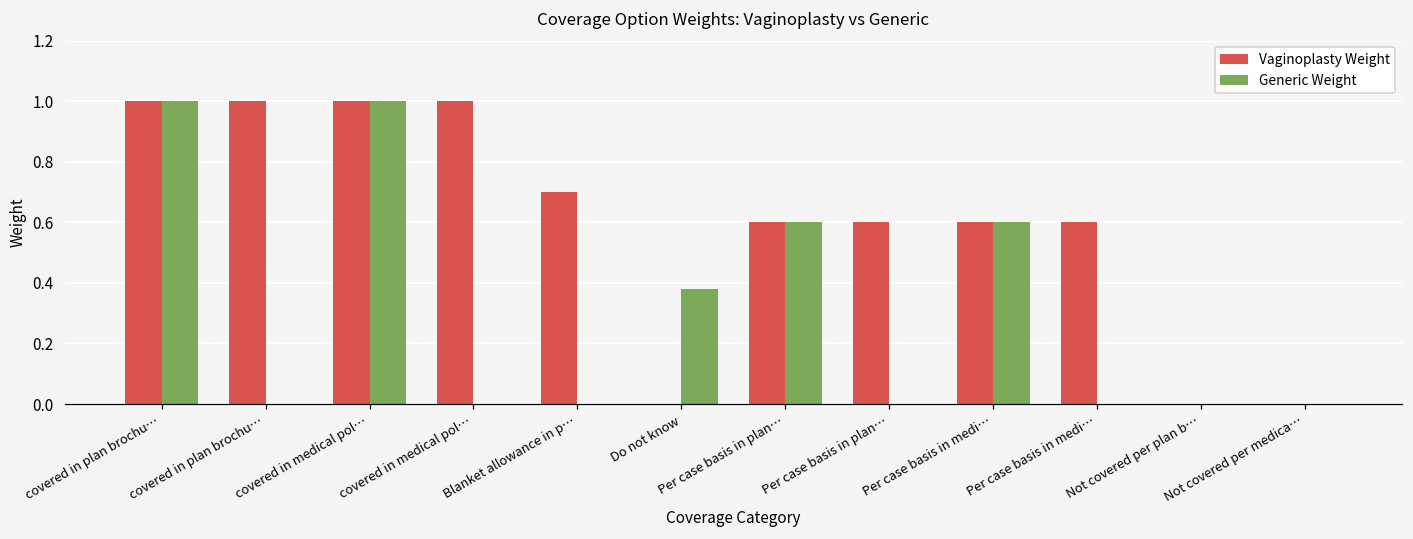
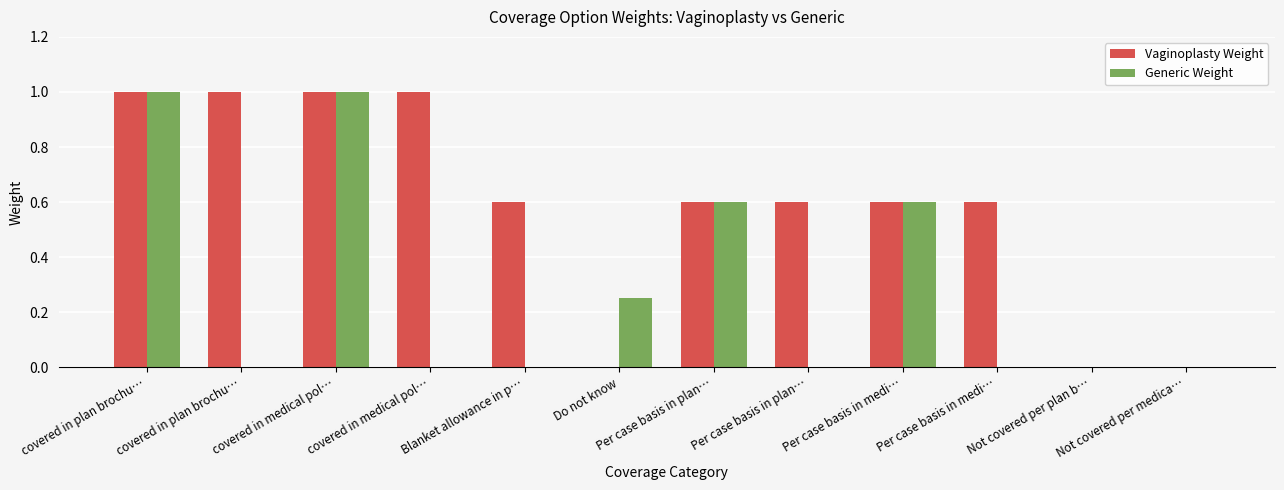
Vaginoplasty Weight, Blanket allowance in p…: 0.7 -> 0.6
Generic Weight, Do not know: 0.38 -> 0.25
